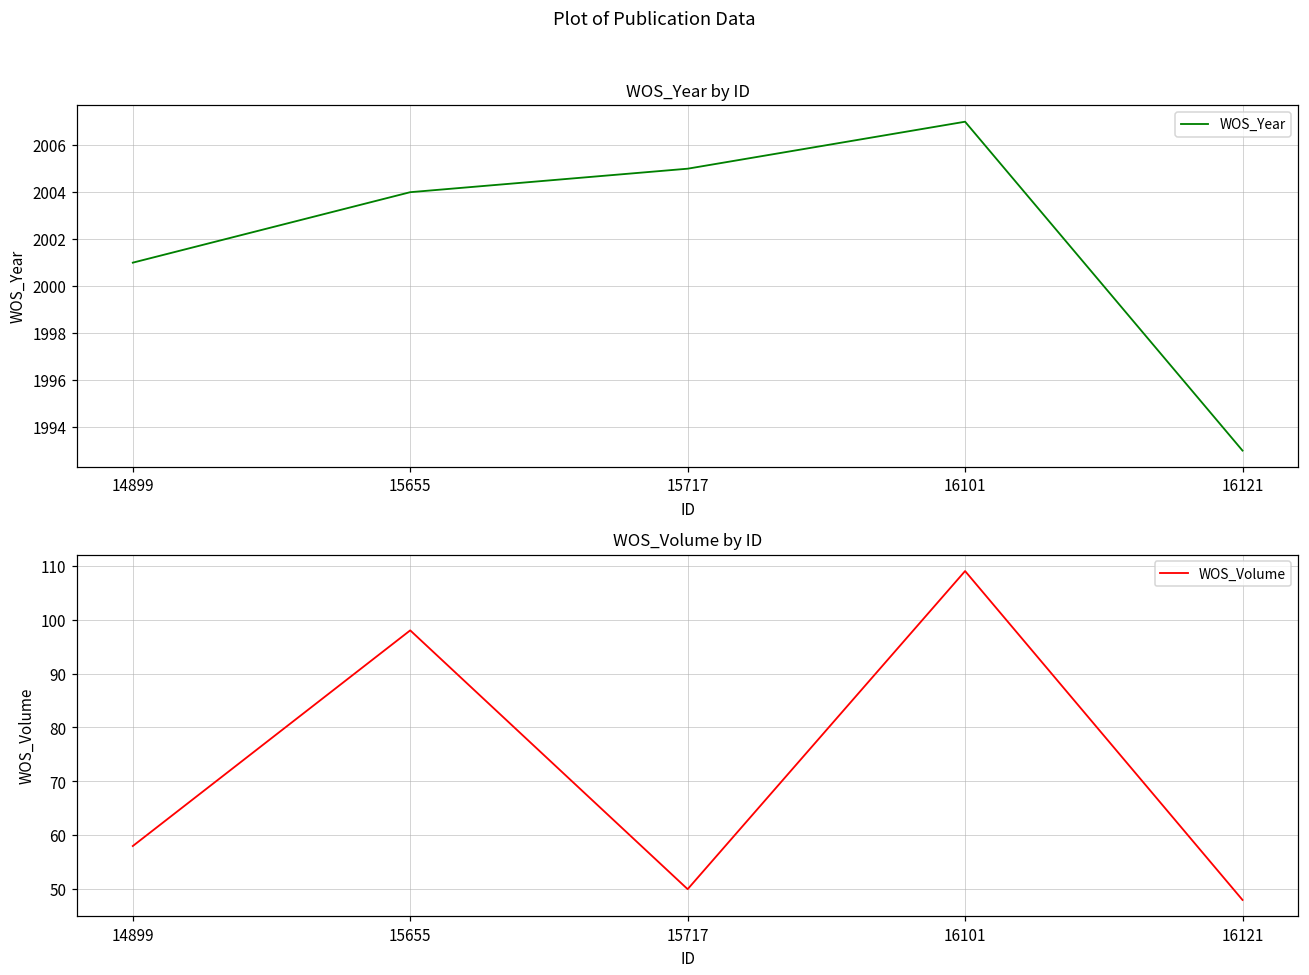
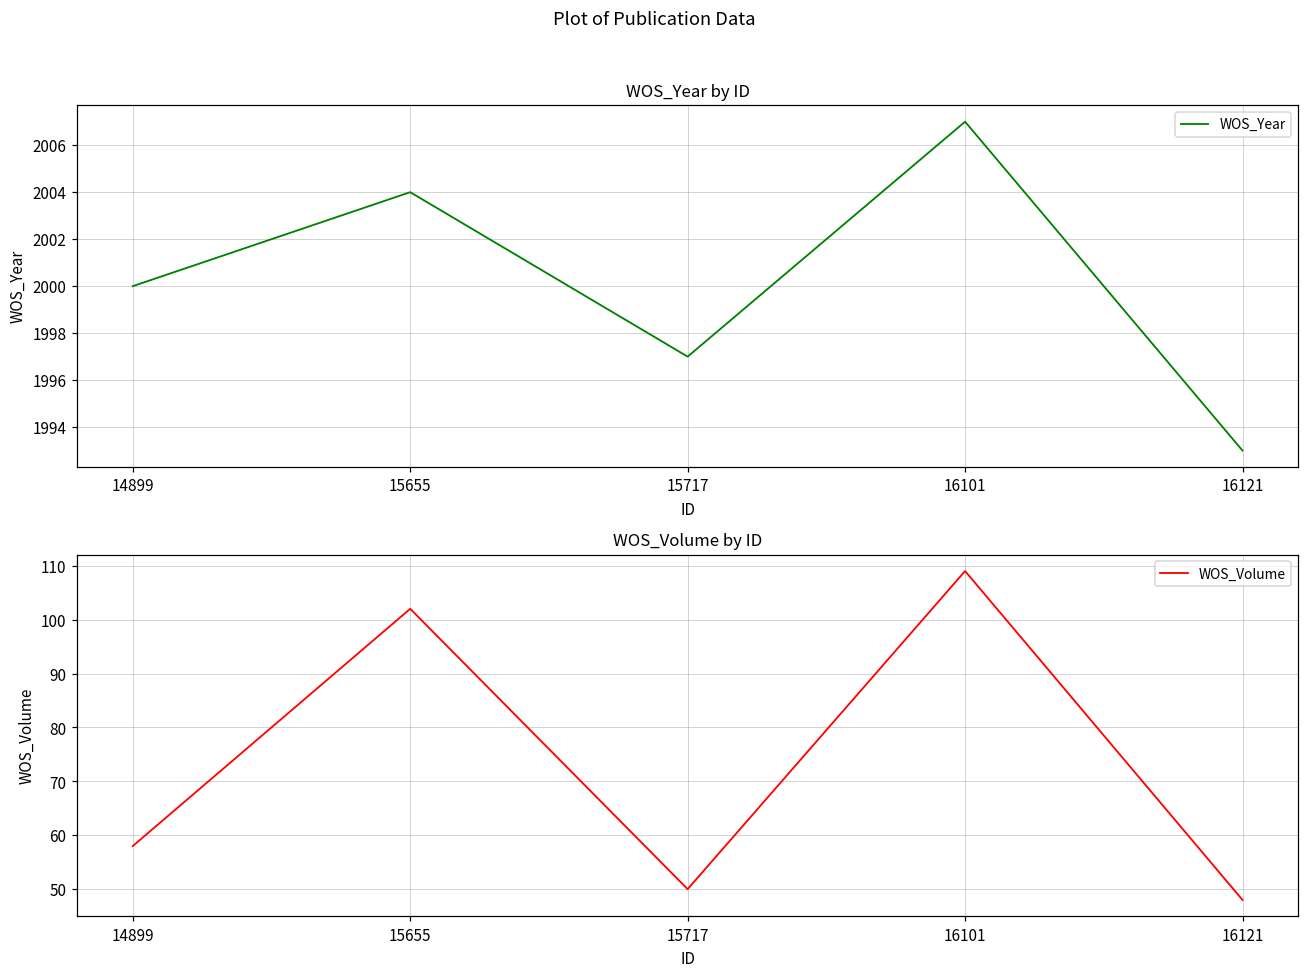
WOS_Year by ID, 14899: 2001 -> 2000
WOS_Year by ID, 15717: 2005 -> 1997
WOS_Volume by ID, 15655: 98 -> 102
